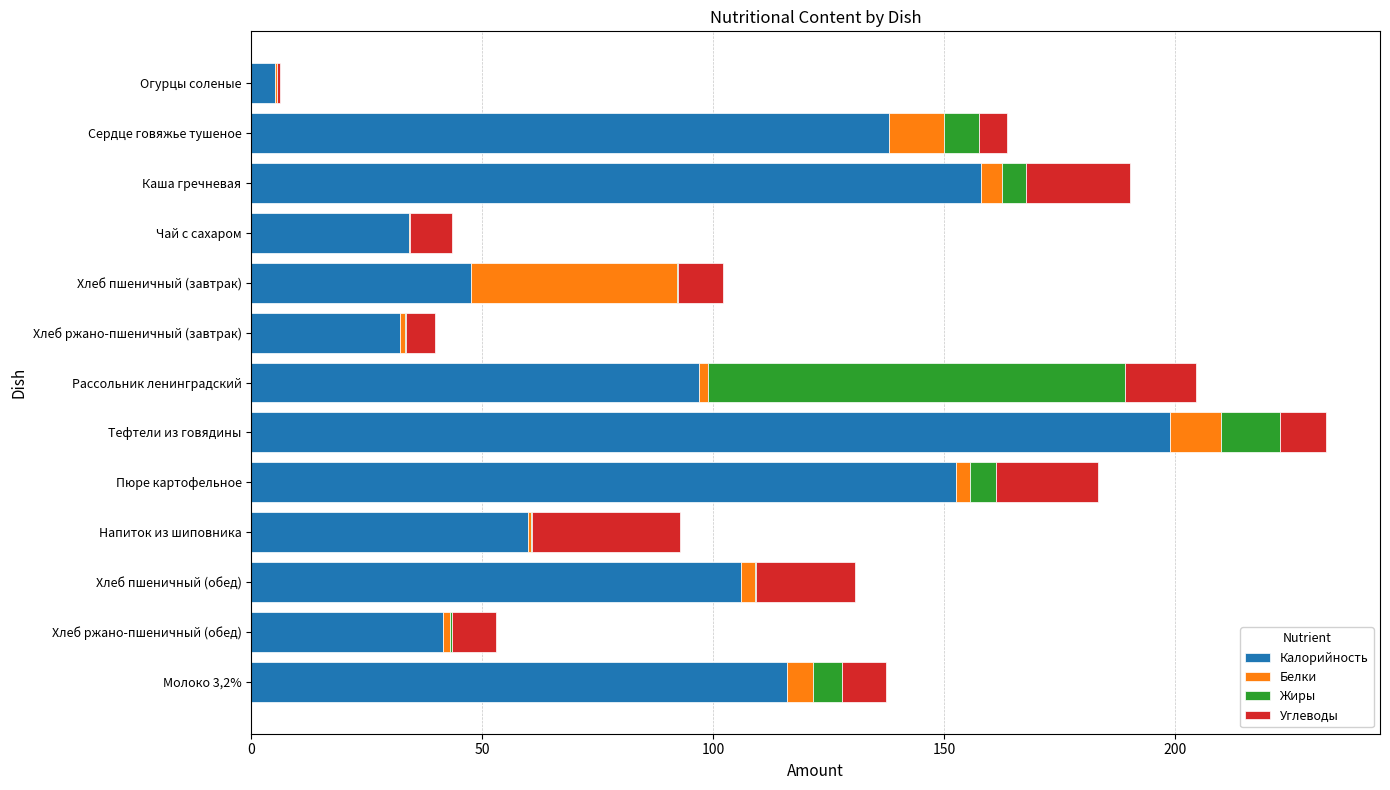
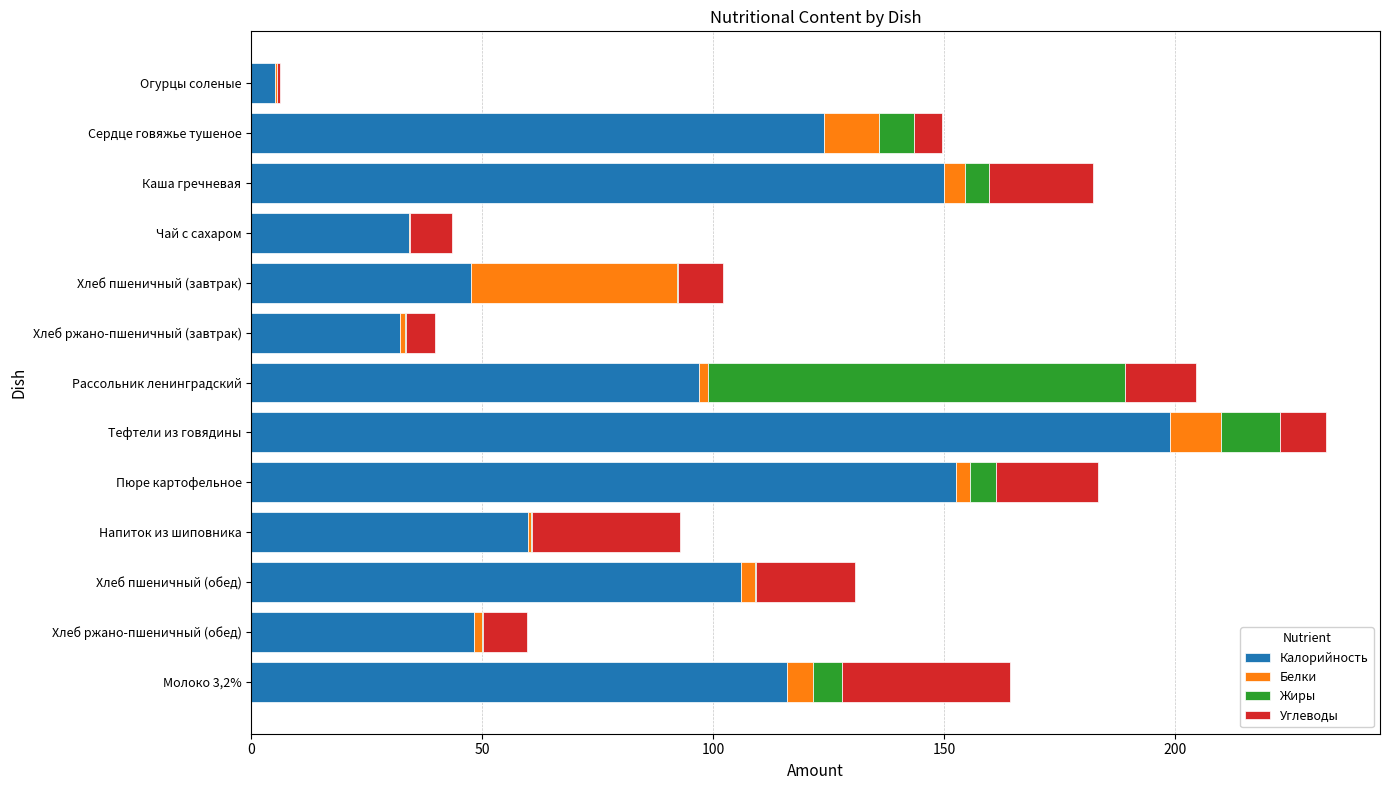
Калорийность, Сердце говяжье тушеное: 138 -> 124
Калорийность, Каша гречневая: 158 -> 150
Калорийность, Хлеб ржано-пшеничный (обед): 41 -> 48
Углеводы, Молоко 3,2%: 9 -> 36
